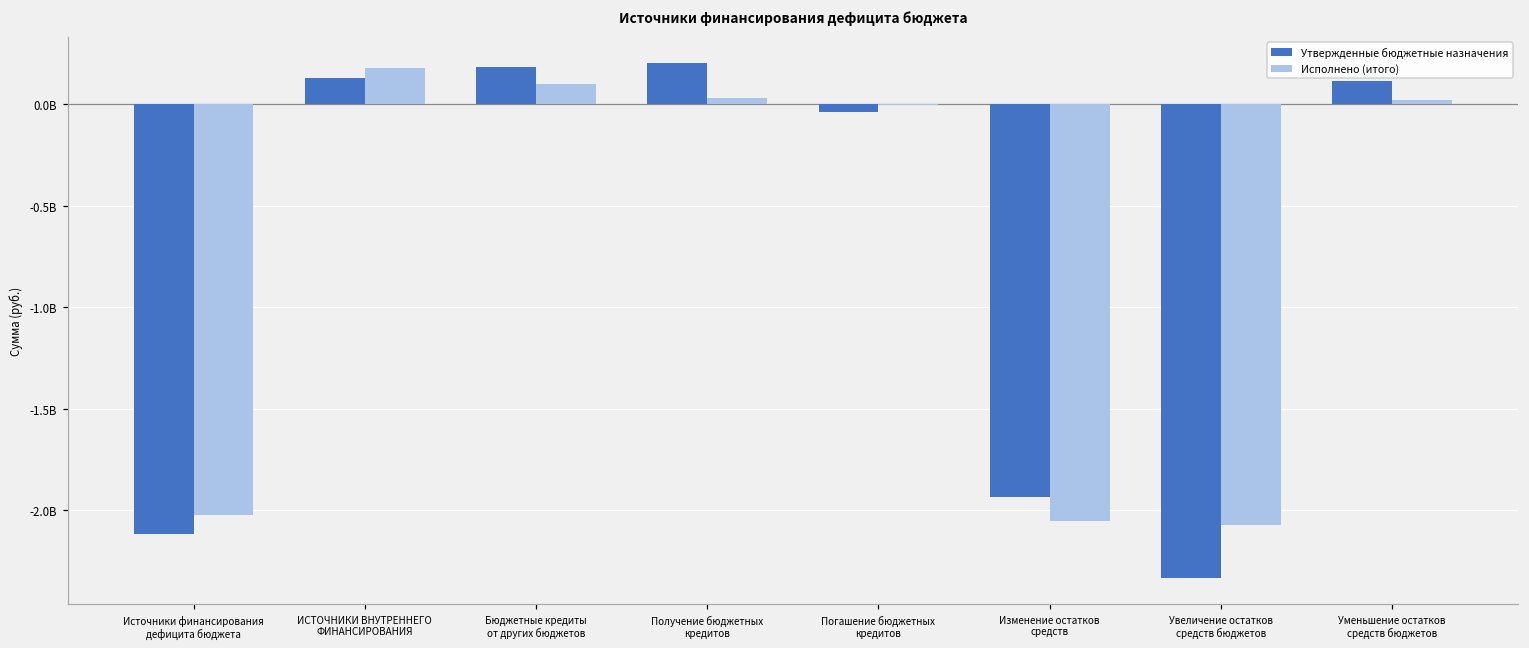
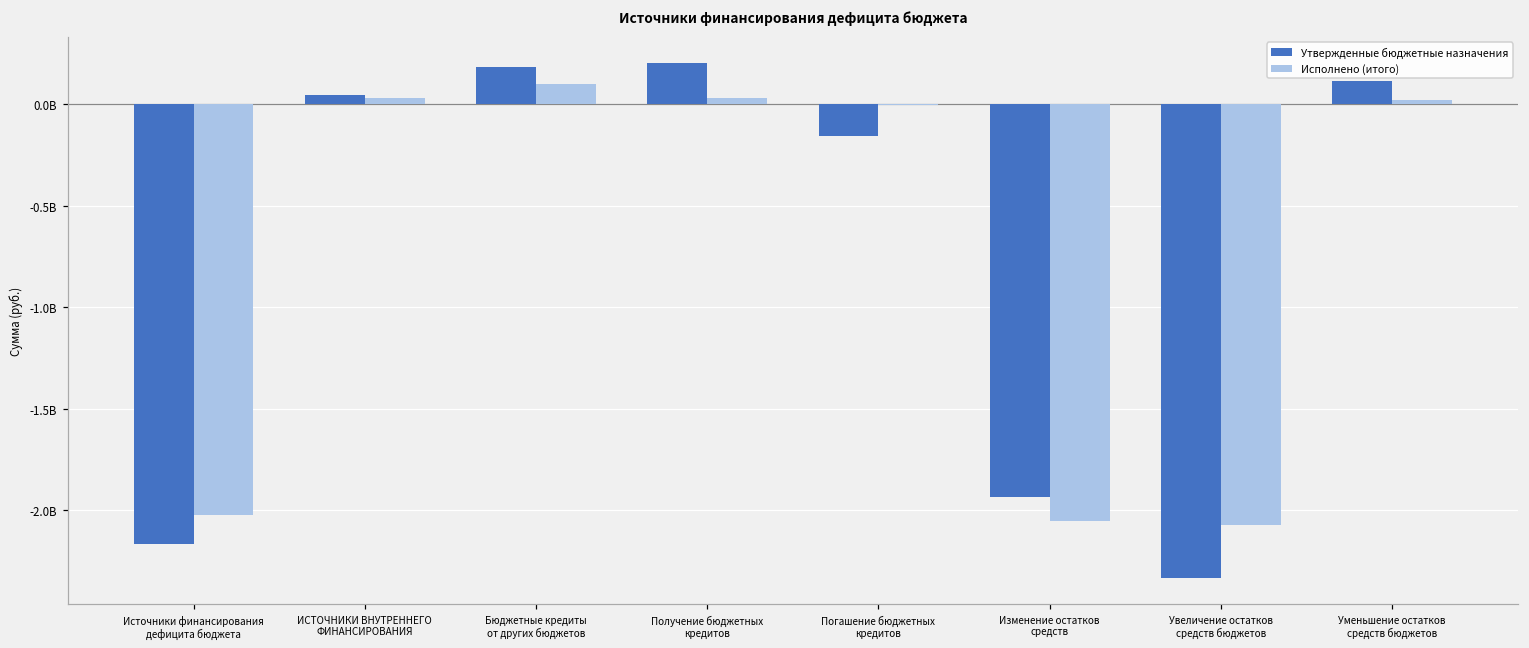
Утвержденные бюджетные назначения, Источники финансирования дефицита бюджета: -2120000000 -> -2170000000
Утвержденные бюджетные назначения, ИСТОЧНИКИ ВНУТРЕННЕГО ФИНАНСИРОВАНИЯ: 130000000 -> 40000000
Исполнено (итого), ИСТОЧНИКИ ВНУТРЕННЕГО ФИНАНСИРОВАНИЯ: 180000000 -> 30000000
Утвержденные бюджетные назначения, Погашение бюджетных кредитов: -40000000 -> -160000000
